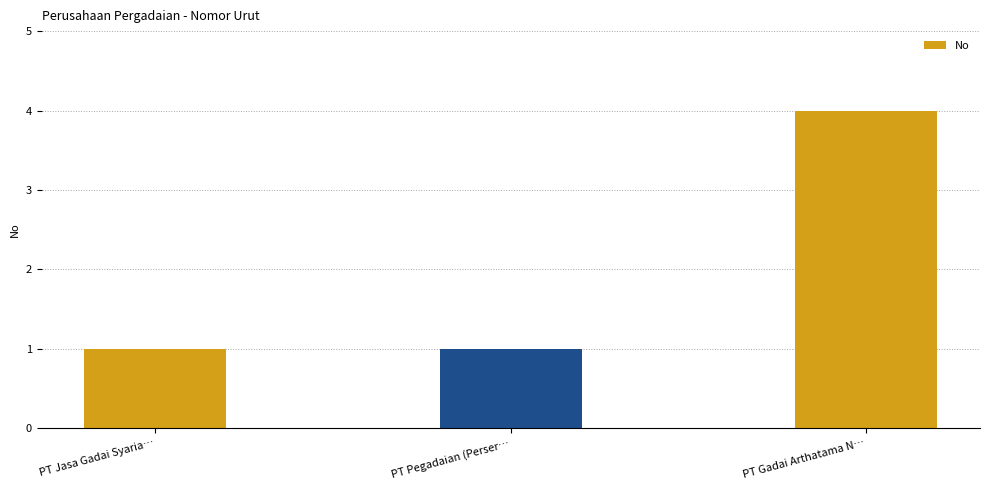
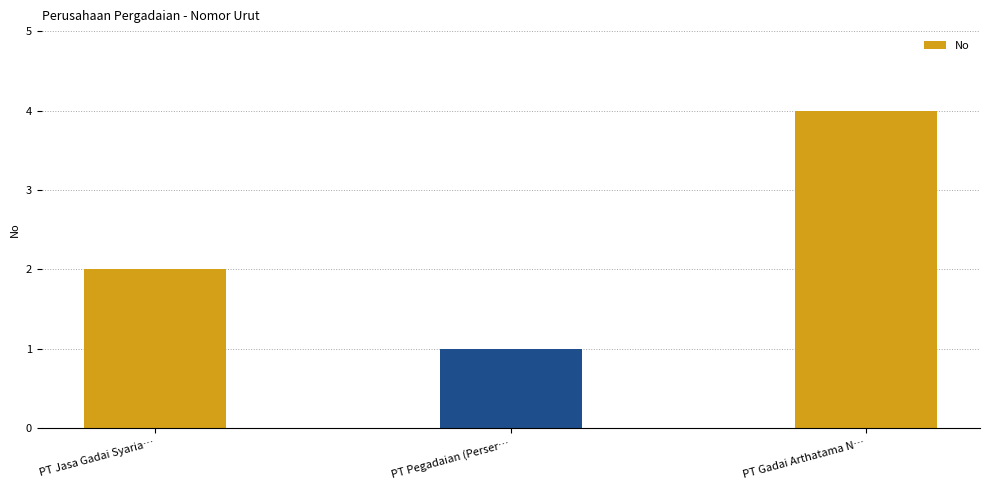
PT Jasa Gadai Syaria…: 1 -> 2
